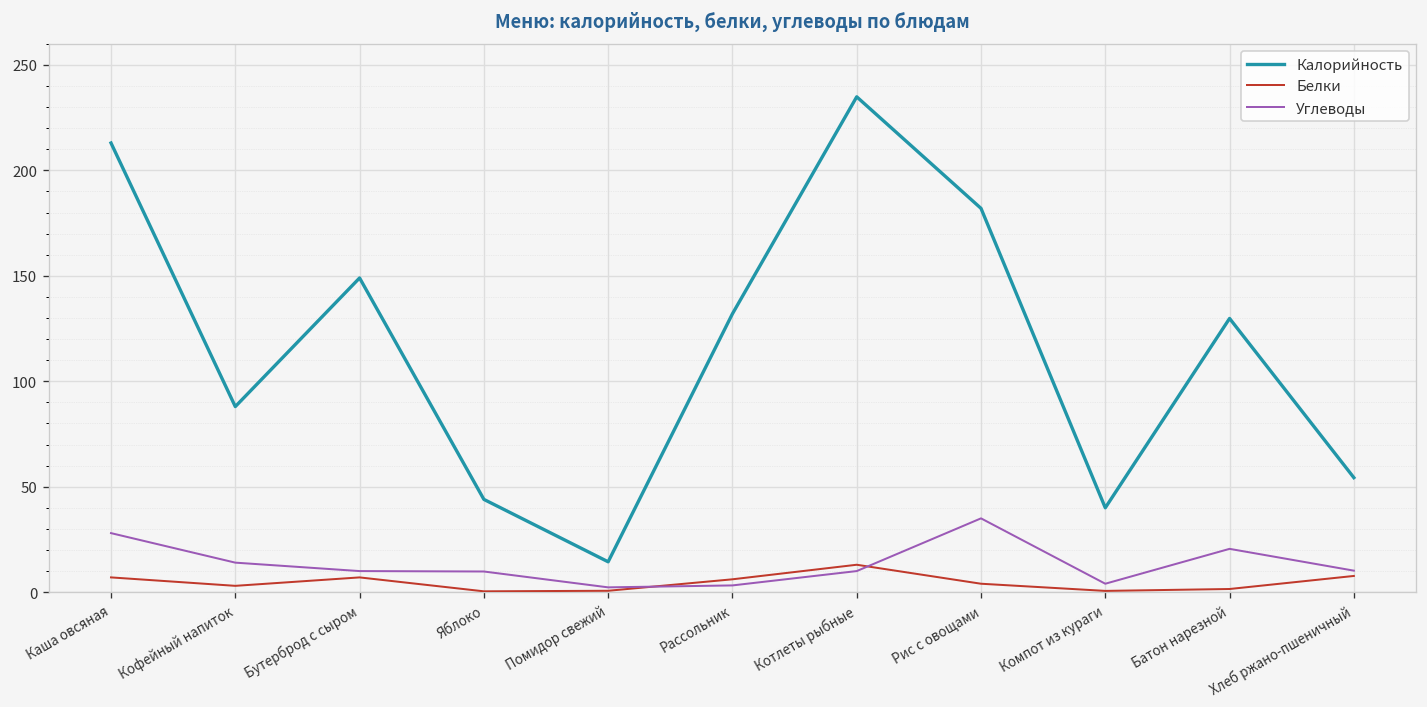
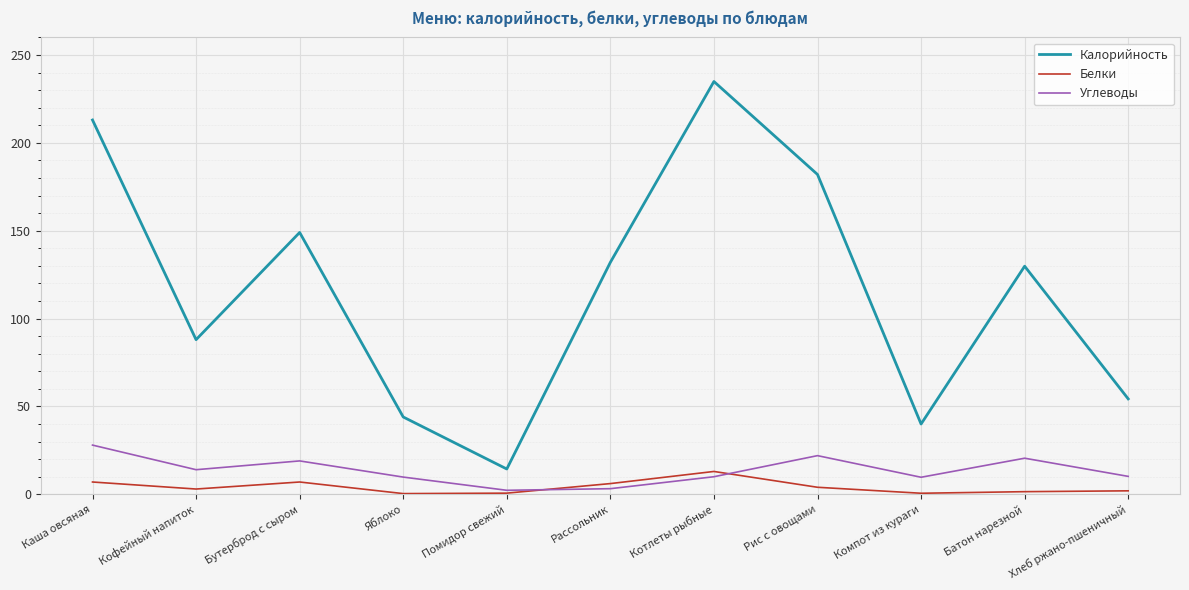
Углеводы, Бутерброд с сыром: 10 -> 19
Углеводы, Рис с овощами: 35 -> 22
Углеводы, Компот из кураги: 4 -> 10
Белки, Хлеб ржано-пшеничный: 8 -> 2
